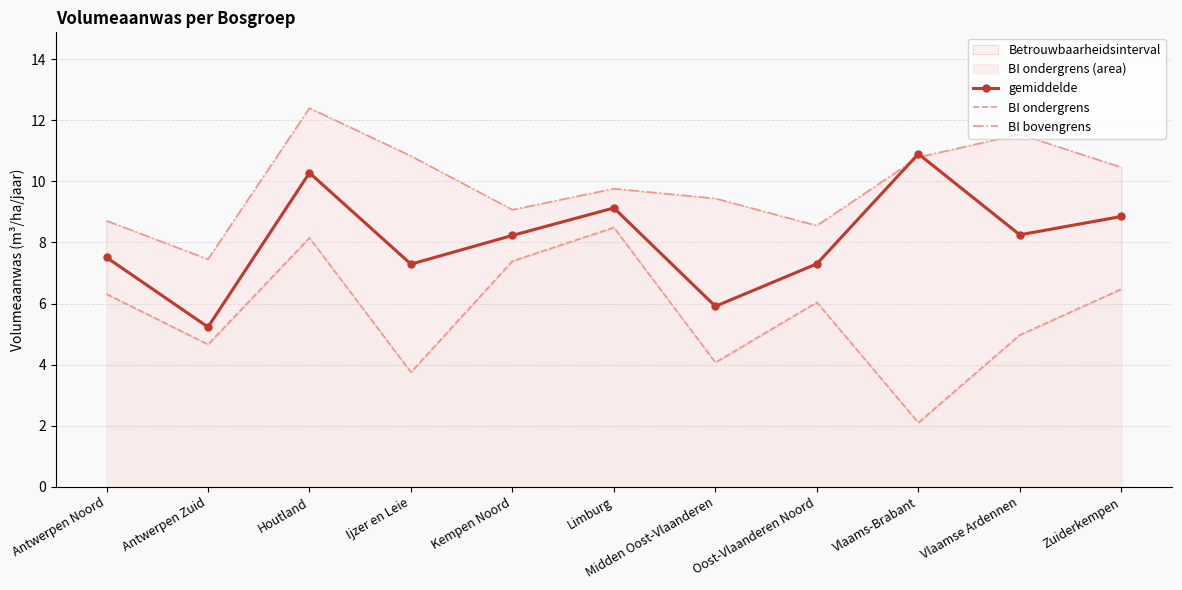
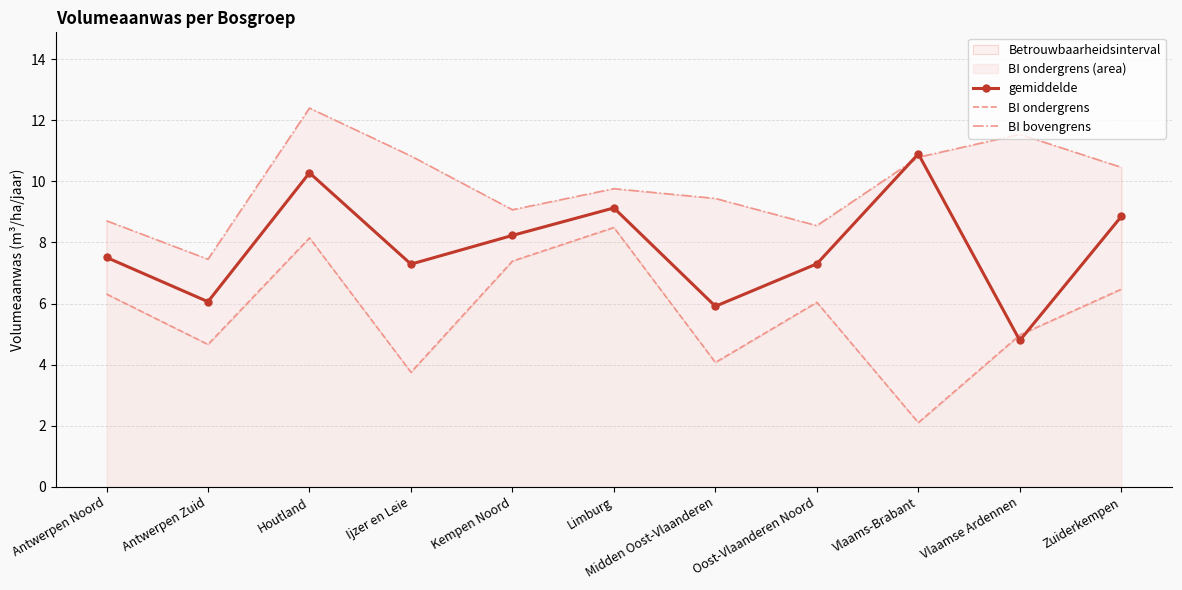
gemiddelde, Antwerpen Zuid: 5.2 -> 6.1
gemiddelde, Vlaamse Ardennen: 8.3 -> 4.8
